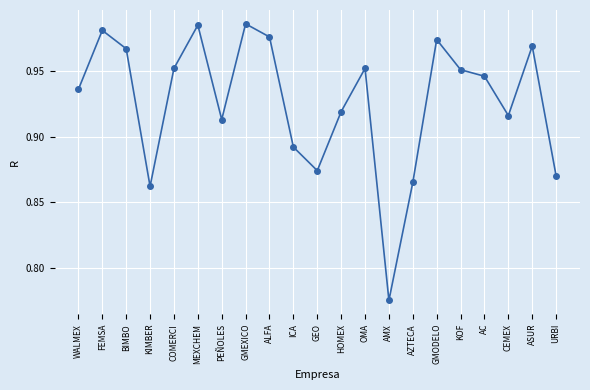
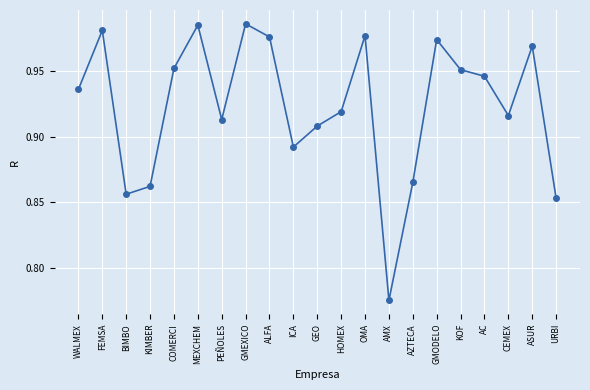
BIMBO: 0.967 -> 0.856
GEO: 0.874 -> 0.908
OMA: 0.952 -> 0.977
URBI: 0.870 -> 0.853
